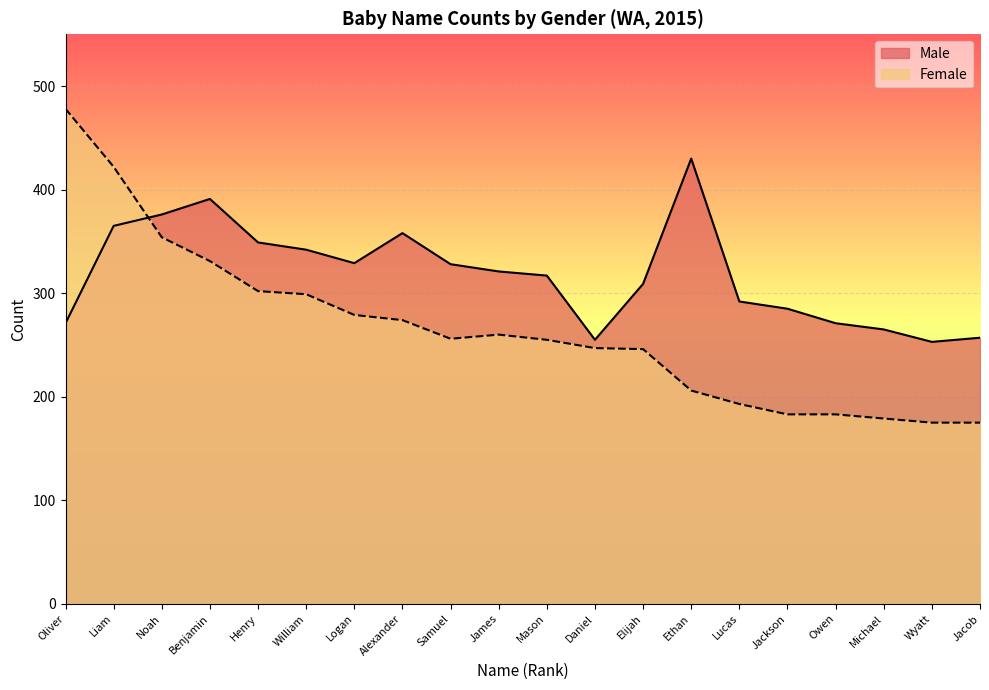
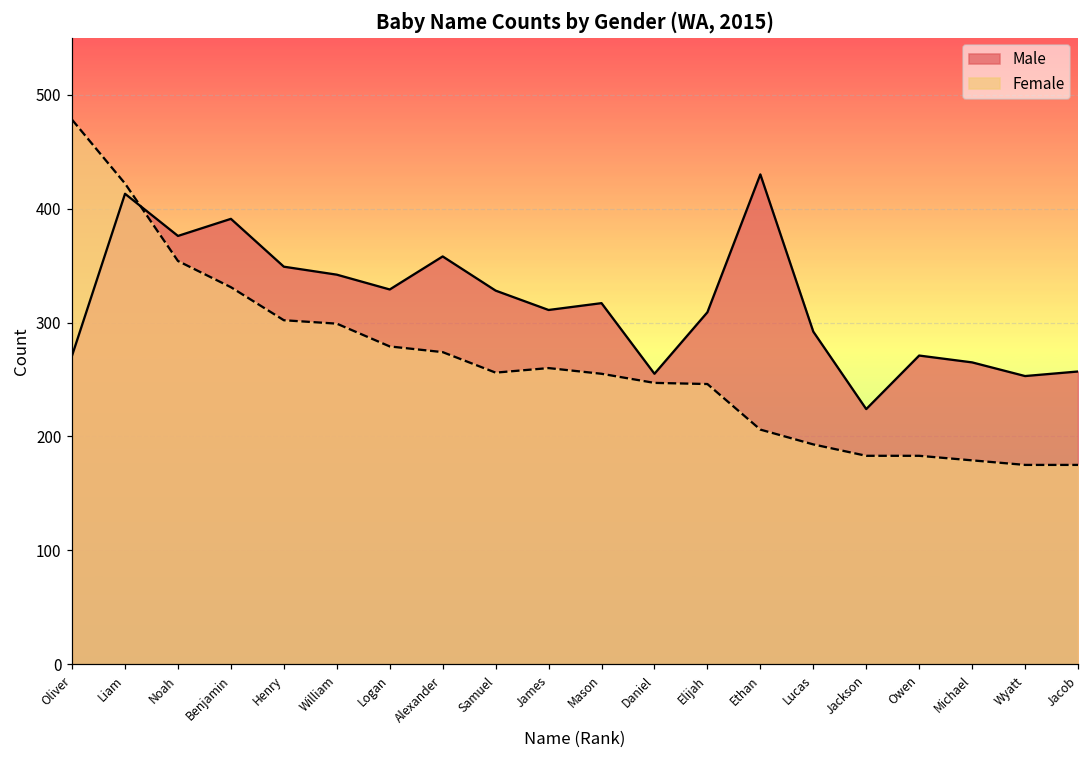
Male, Liam: 365 -> 413
Male, James: 321 -> 311
Male, Jackson: 285 -> 224
